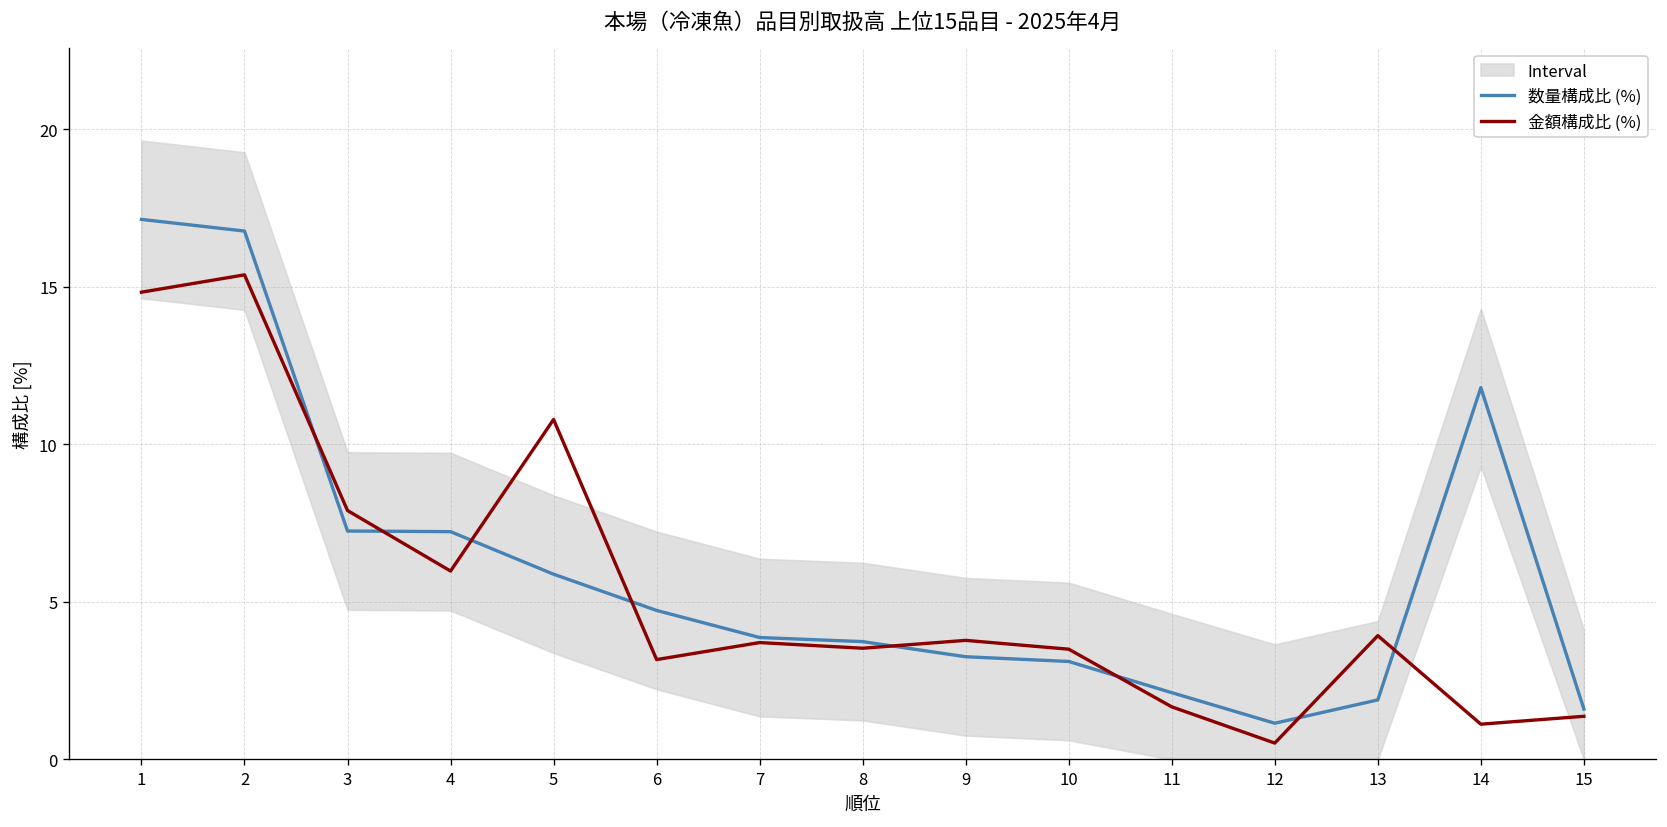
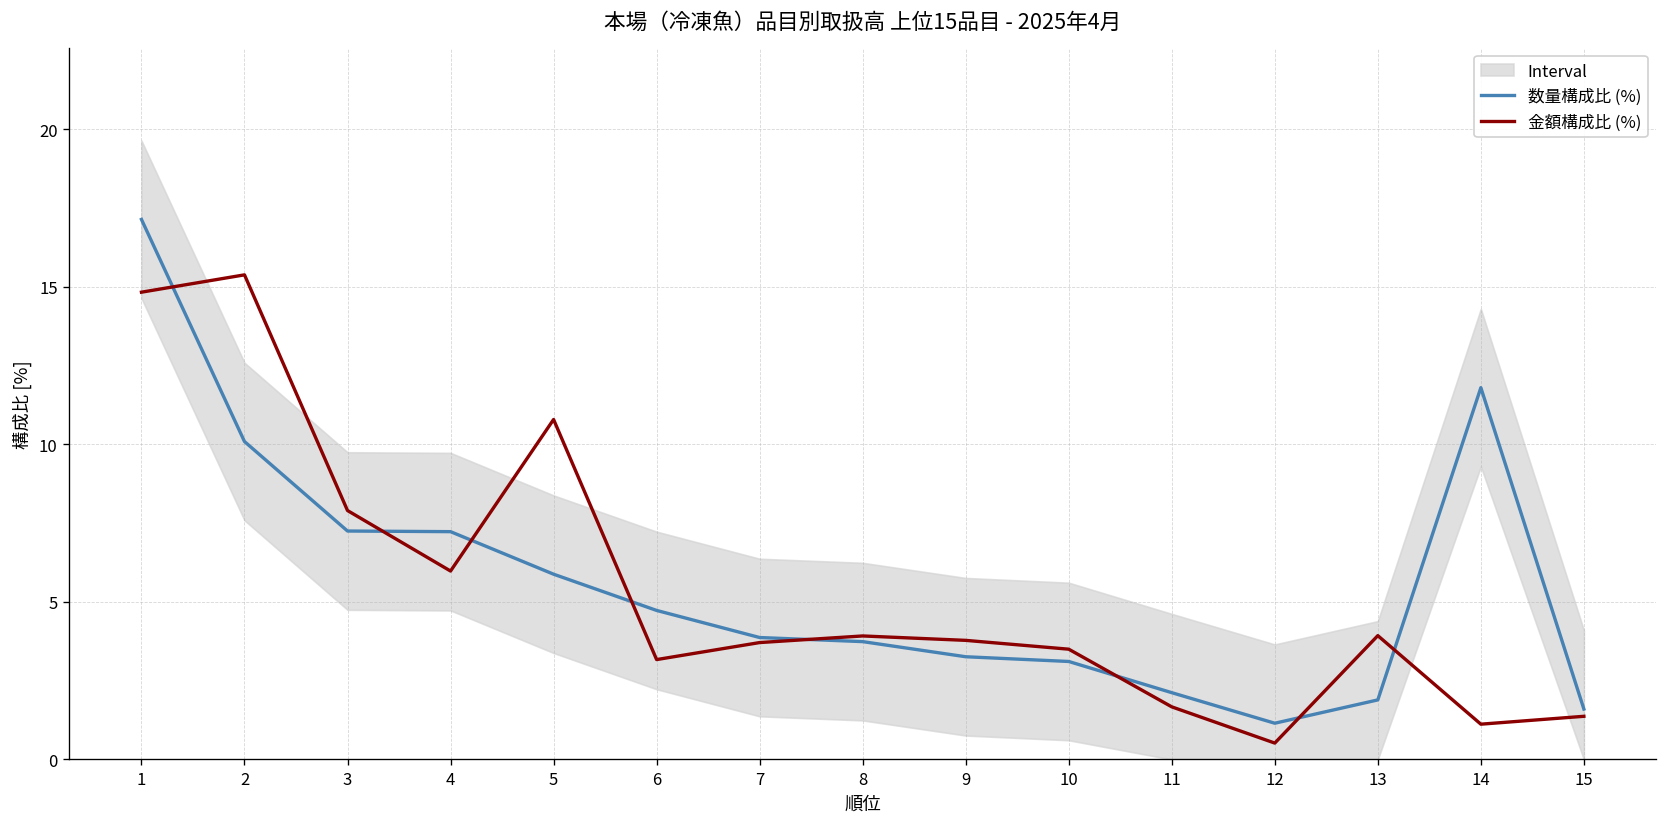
数量構成比 (%), 2: 16.8 -> 10.1
金額構成比 (%), 8: 3.5 -> 3.9
